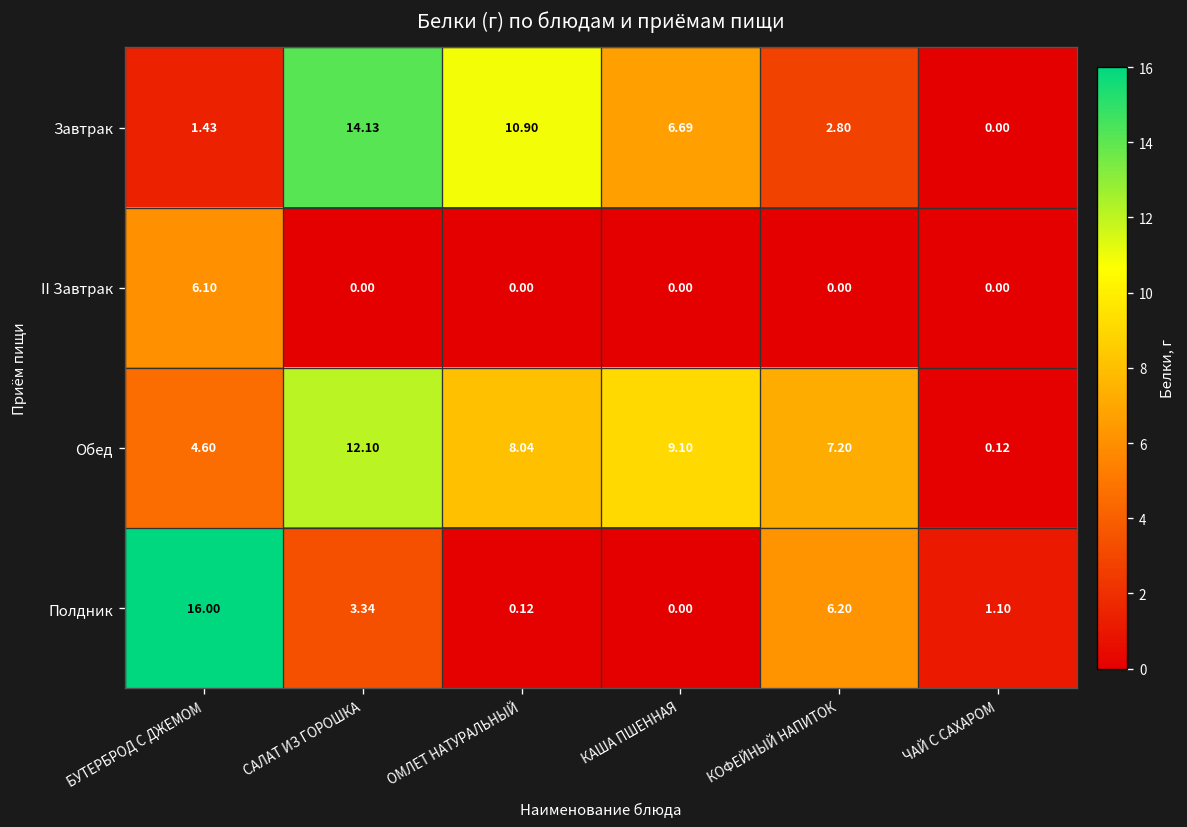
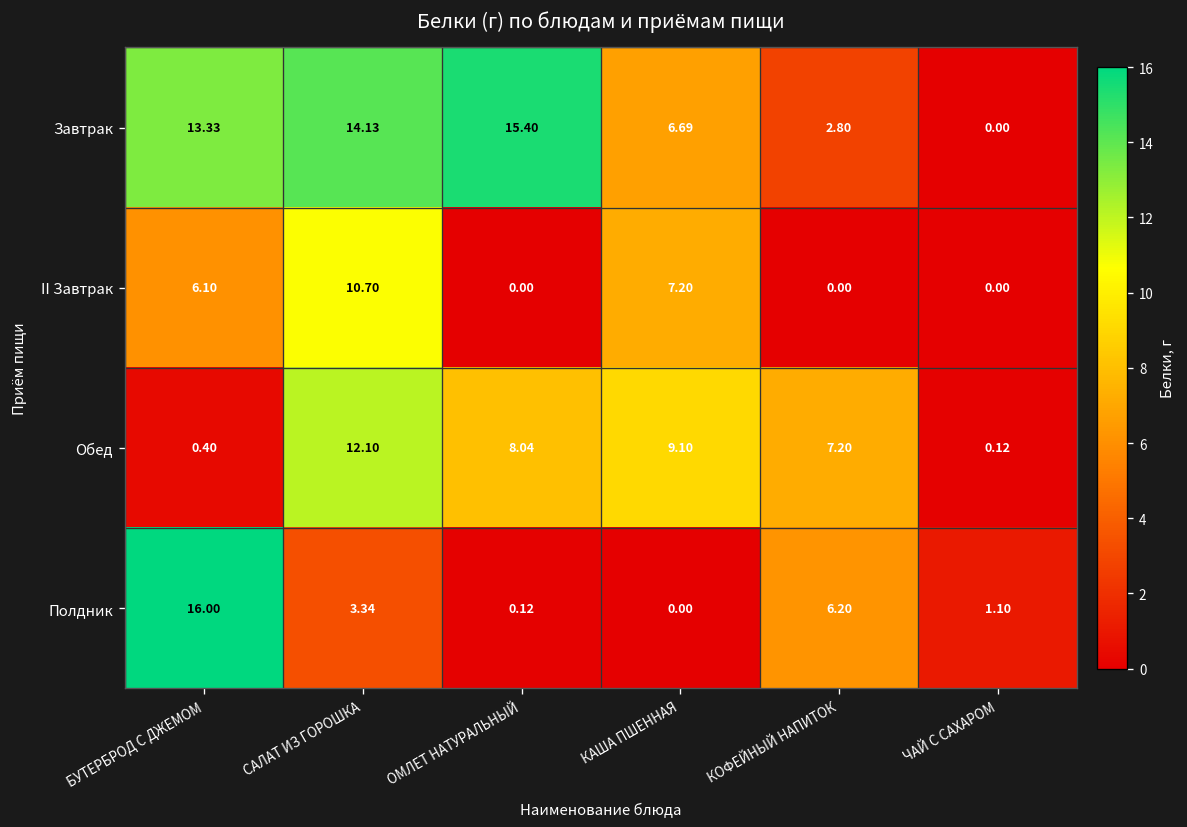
Завтрак, БУТЕРБРОД С ДЖЕМОМ: 1.43 -> 13.33
Завтрак, ОМЛЕТ НАТУРАЛЬНЫЙ: 10.90 -> 15.40
II Завтрак, САЛАТ ИЗ ГОРОШКА: 0.00 -> 10.70
II Завтрак, КАША ПШЕННАЯ: 0.00 -> 7.20
Обед, БУТЕРБРОД С ДЖЕМОМ: 4.60 -> 0.40
